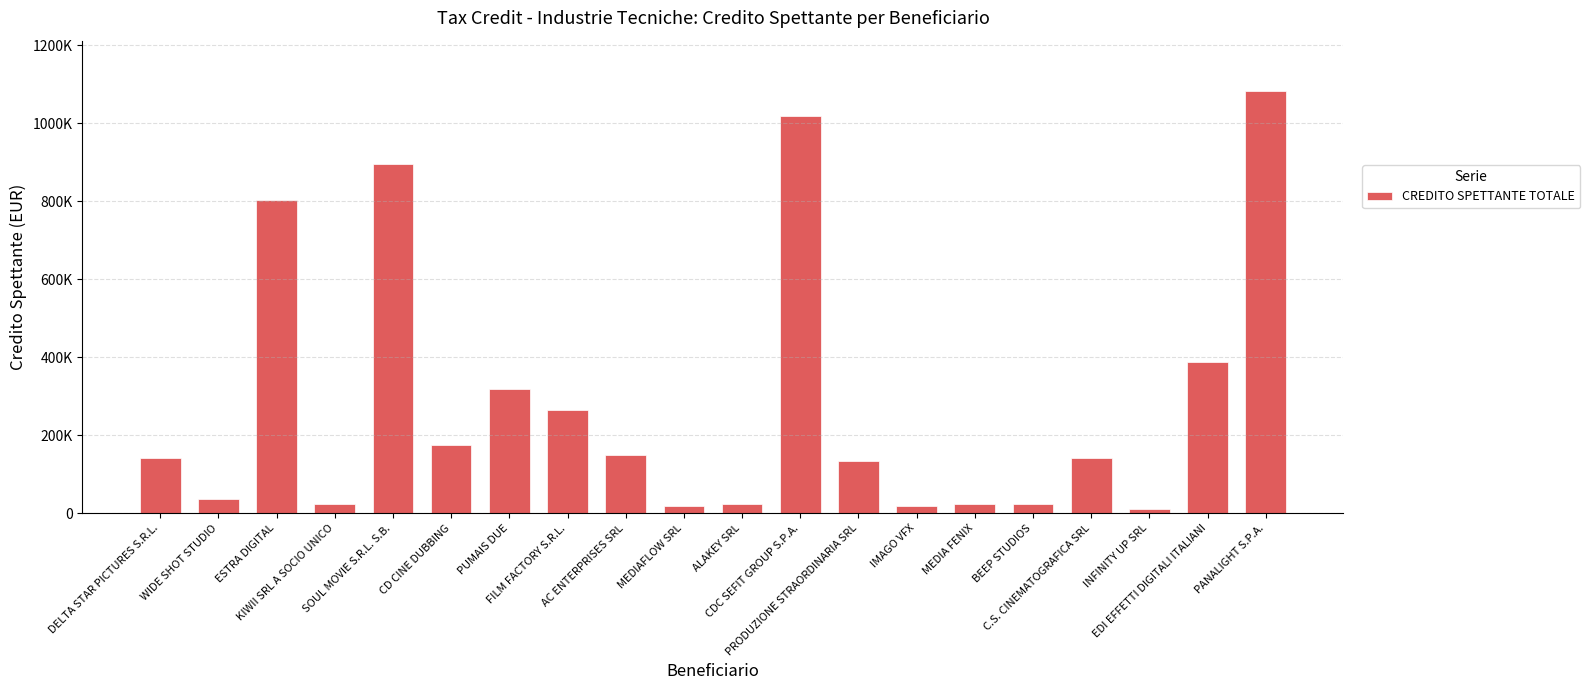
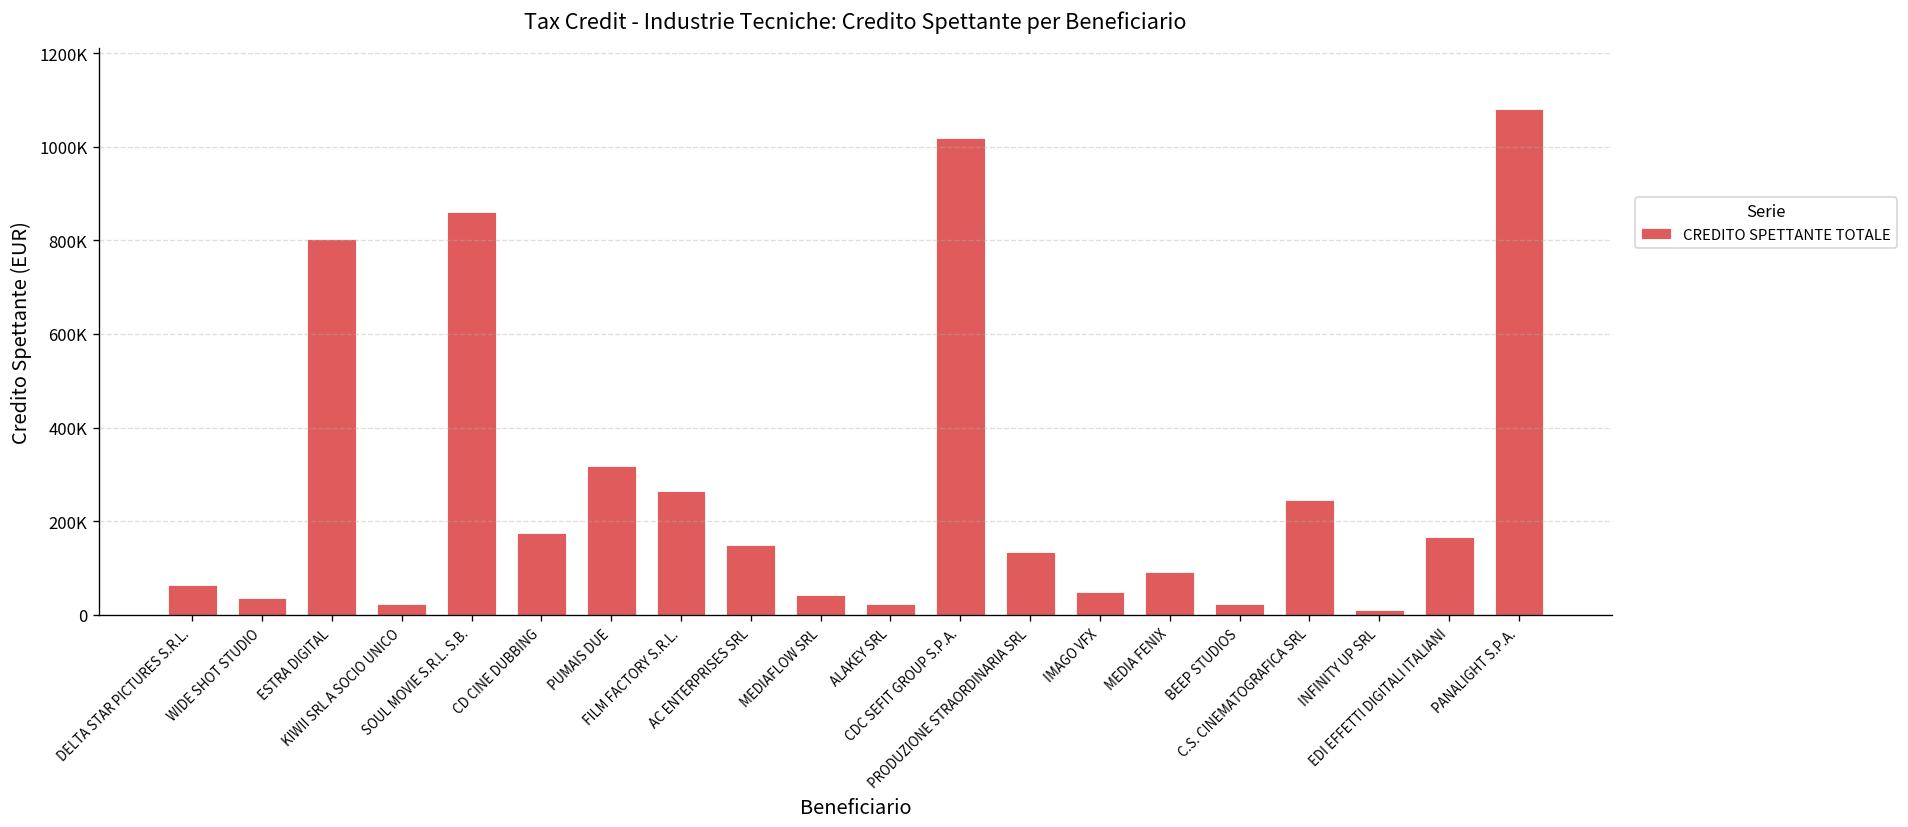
DELTA STAR PICTURES S.R.L.: 140000 -> 60000
SOUL MOVIE S.R.L. S.B.: 900000 -> 860000
MEDIAFLOW SRL: 20000 -> 40000
IMAGO VFX: 20000 -> 50000
MEDIA FENIX: 20000 -> 90000
C.S. CINEMATOGRAFICA SRL: 140000 -> 250000
EDI EFFETTI DIGITALI ITALIANI: 390000 -> 170000
